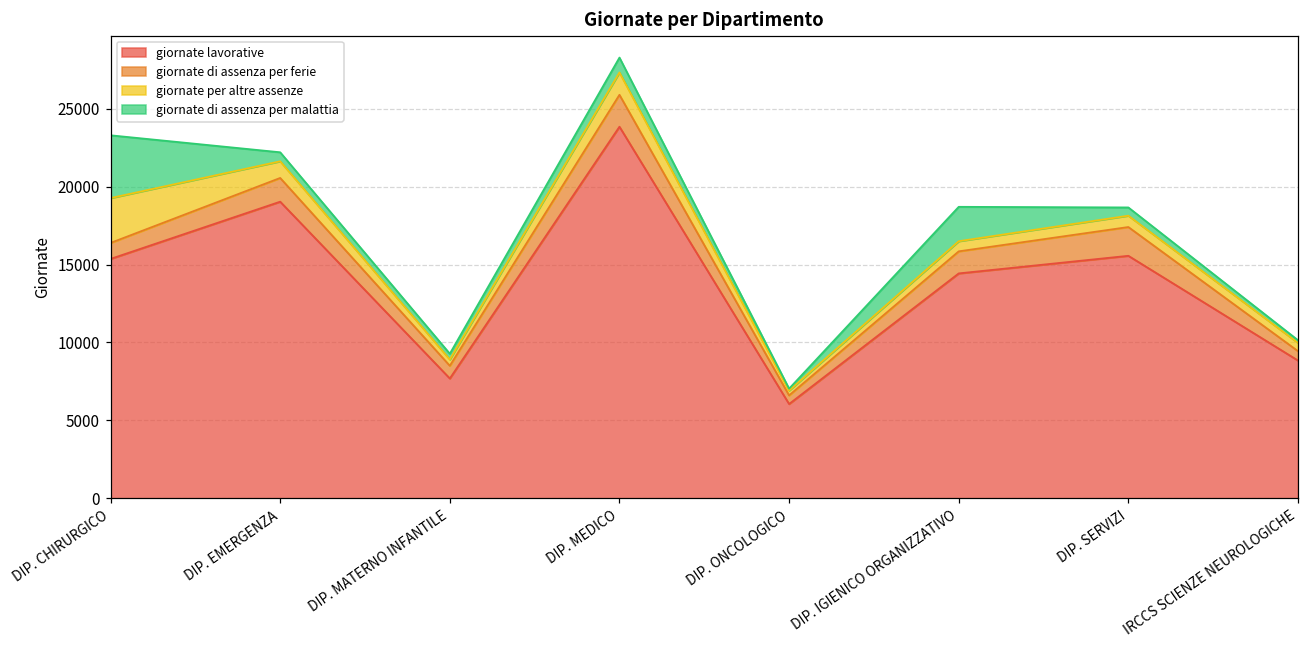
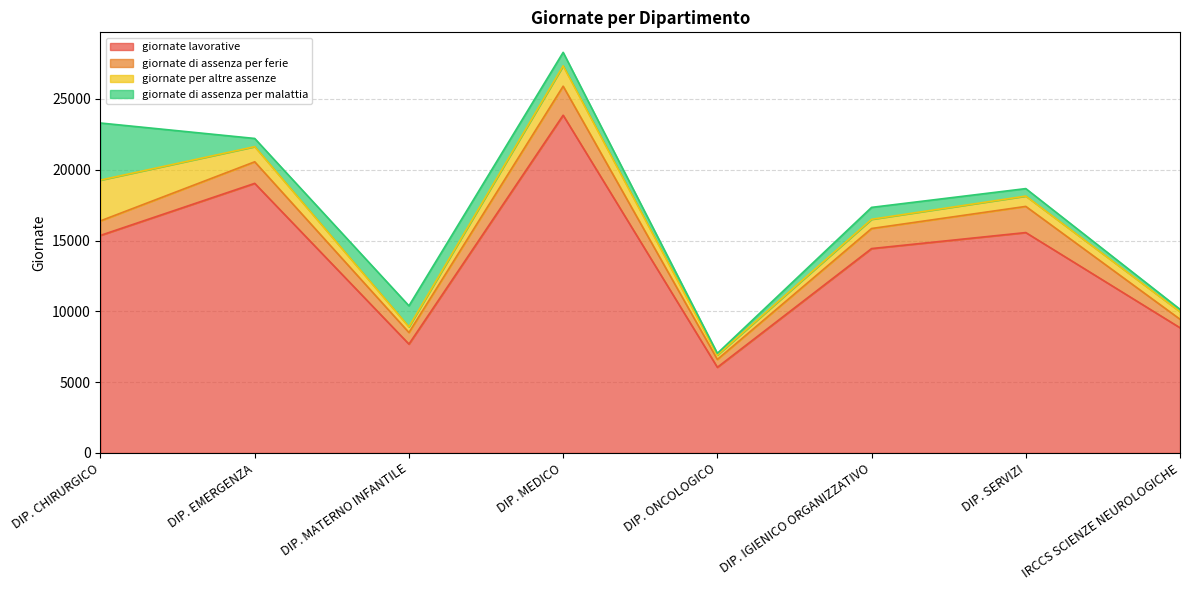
giornate di assenza per malattia, DIP. MATERNO INFANTILE: 400 -> 1500
giornate di assenza per malattia, DIP. IGIENICO ORGANIZZATIVO: 2200 -> 800
